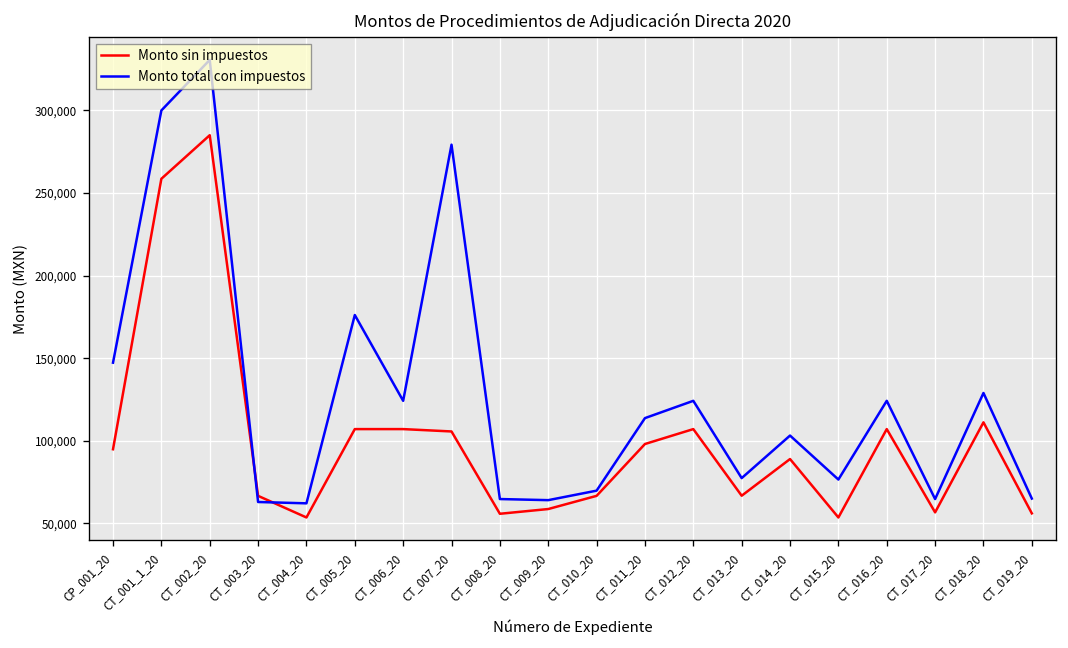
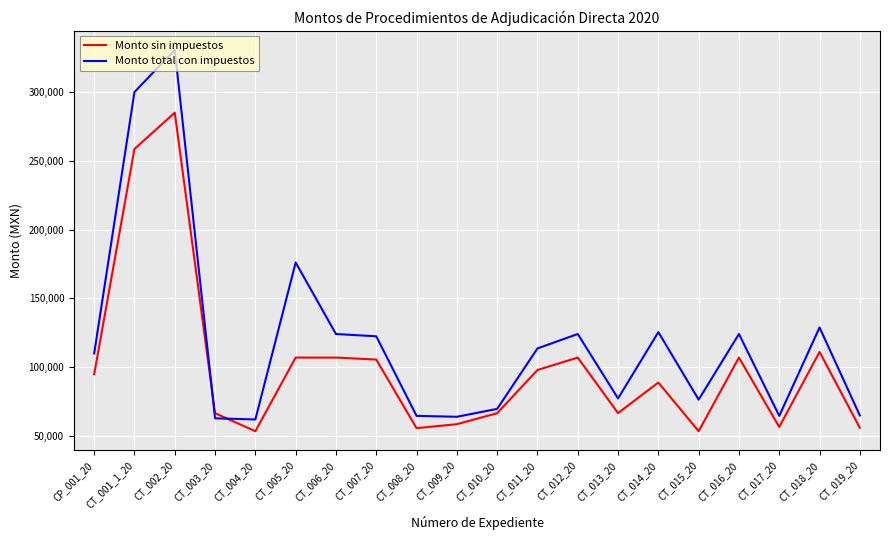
Monto total con impuestos, CP_001_20: 147,000 -> 110,000
Monto total con impuestos, CT_007_20: 279,000 -> 122,000
Monto total con impuestos, CT_014_20: 103,000 -> 126,000
